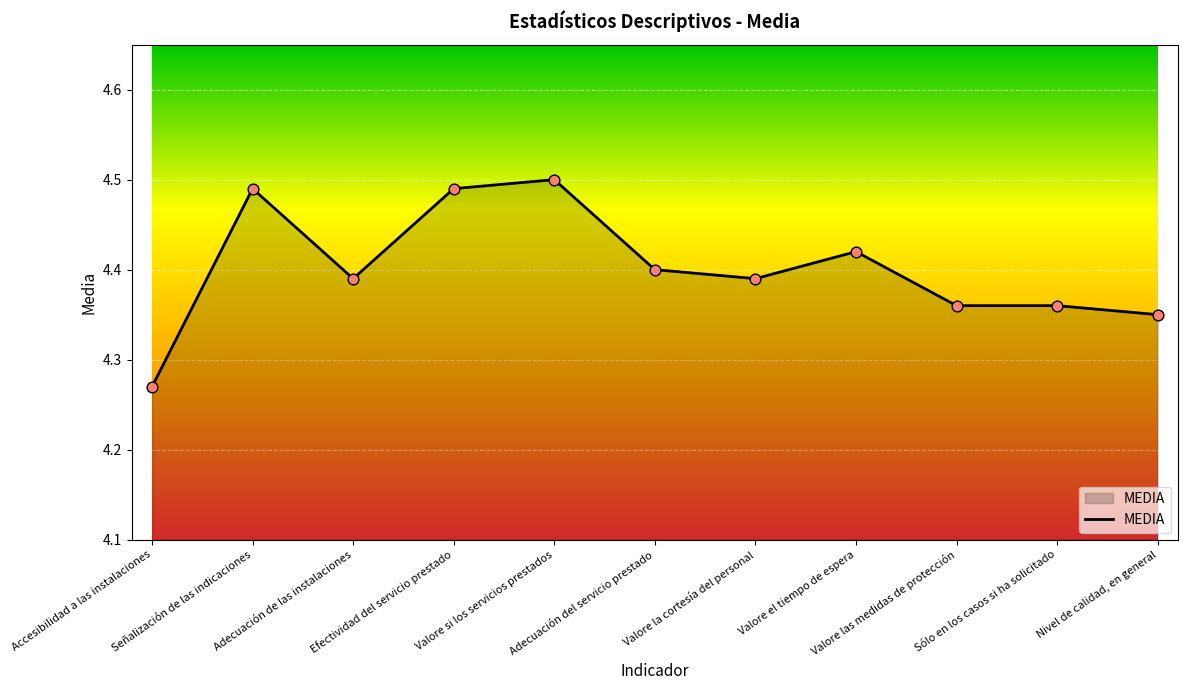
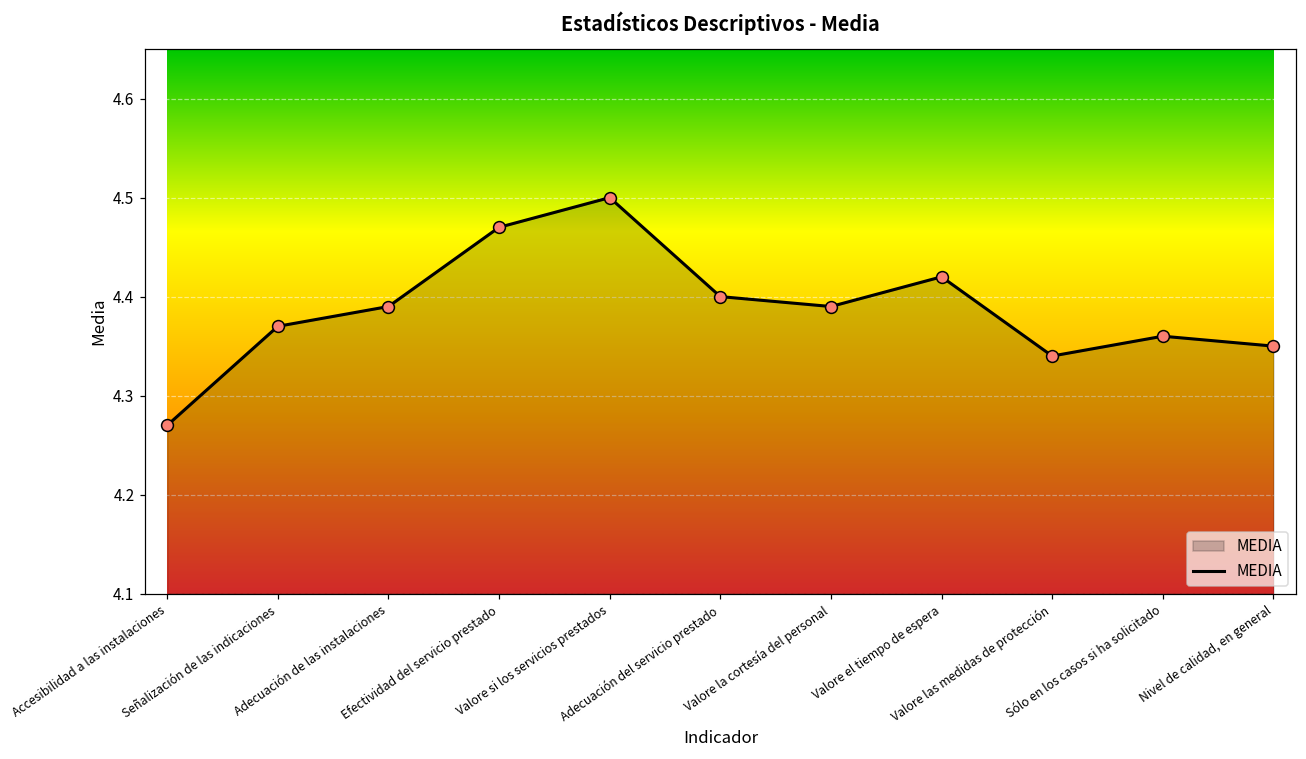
Señalización de las indicaciones: 4.49 -> 4.37
Efectividad del servicio prestado: 4.49 -> 4.47
Valore las medidas de protección: 4.36 -> 4.34
